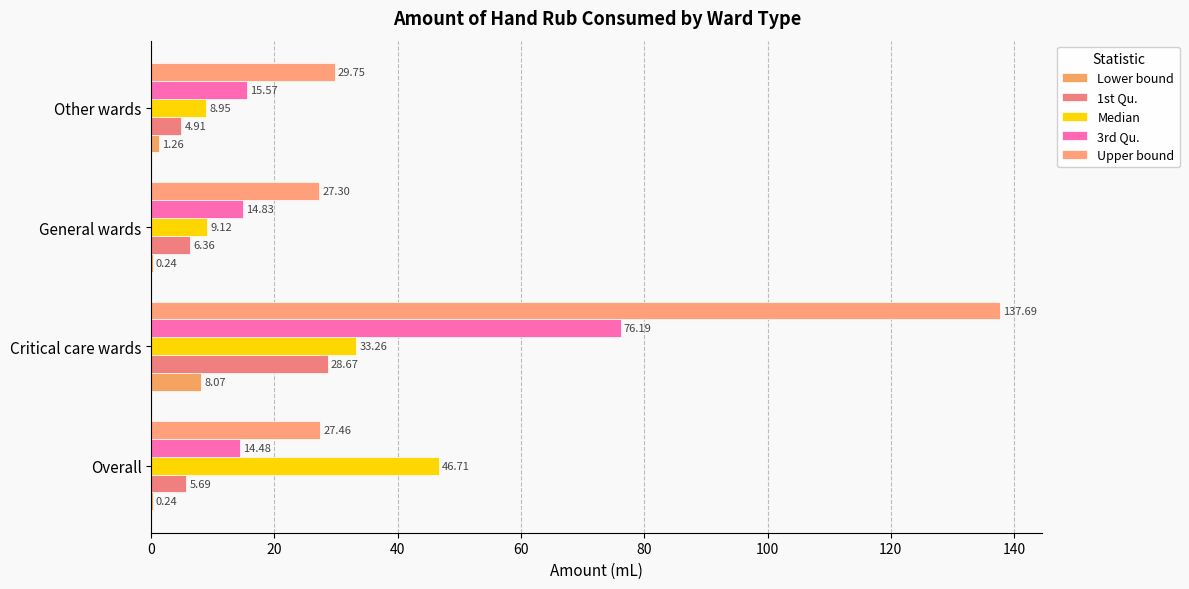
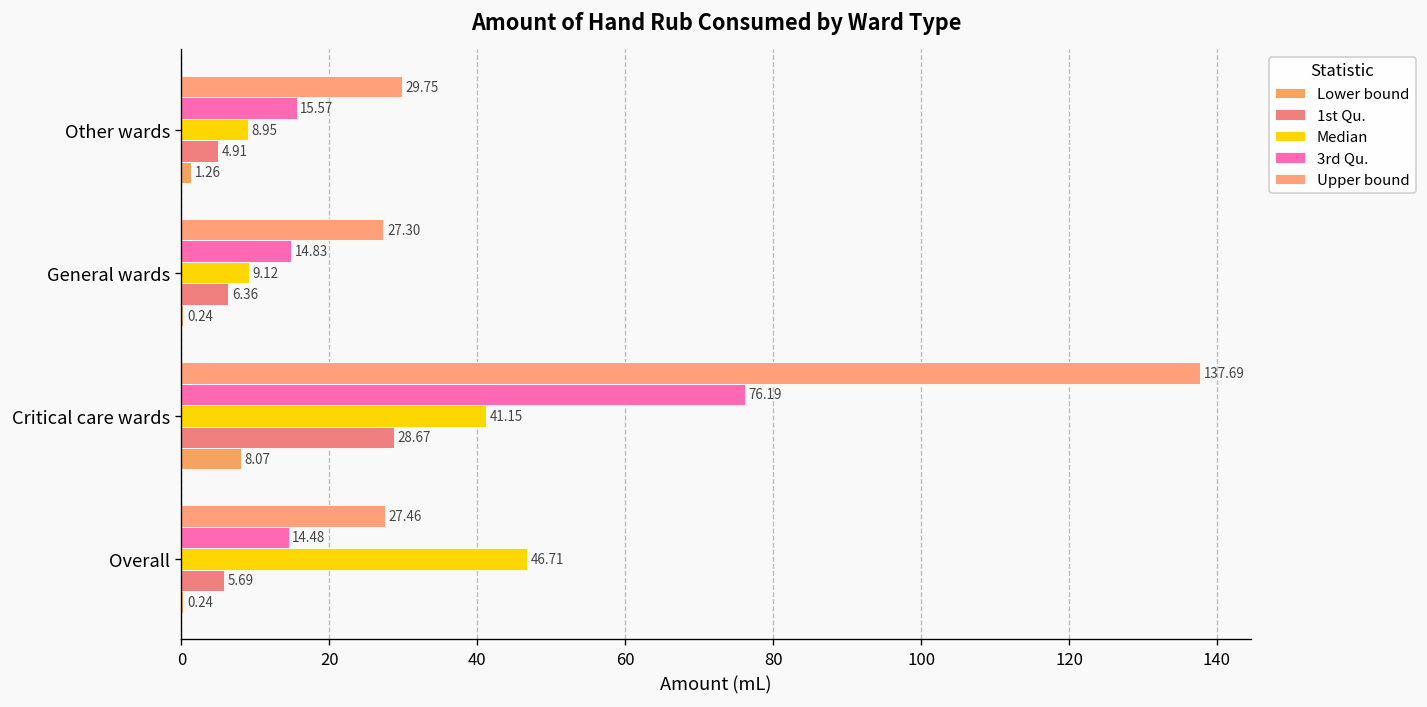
Median, Critical care wards: 33.26 -> 41.15
